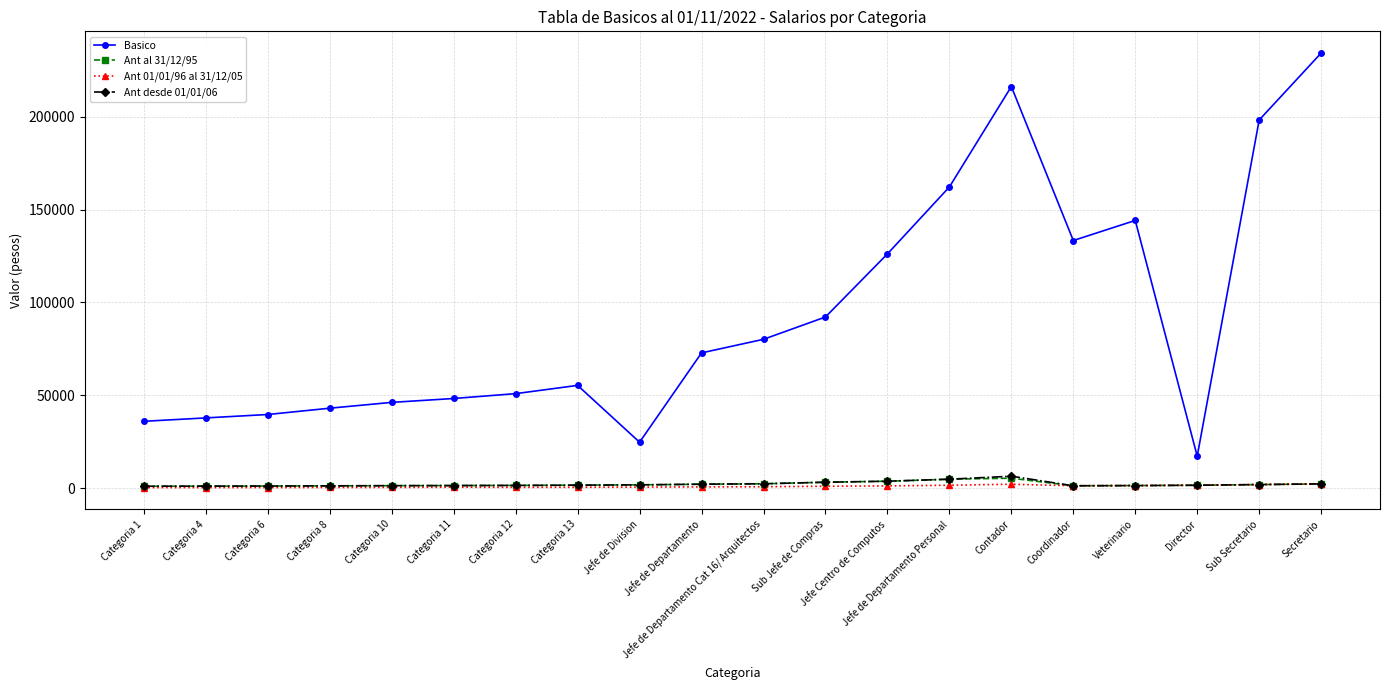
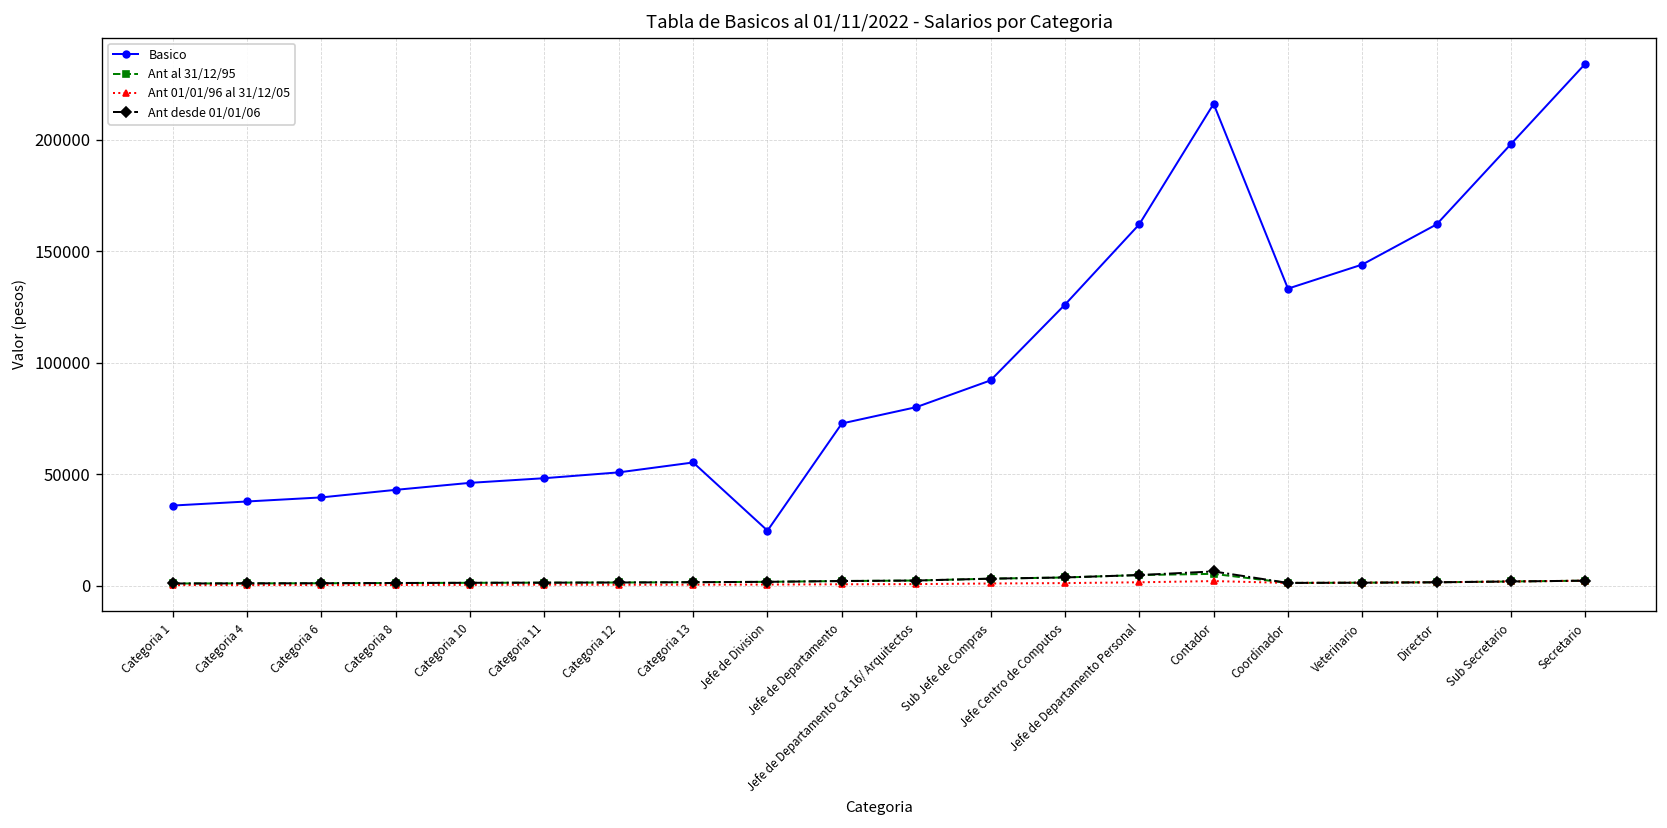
Basico, Director: 17000 -> 162000
